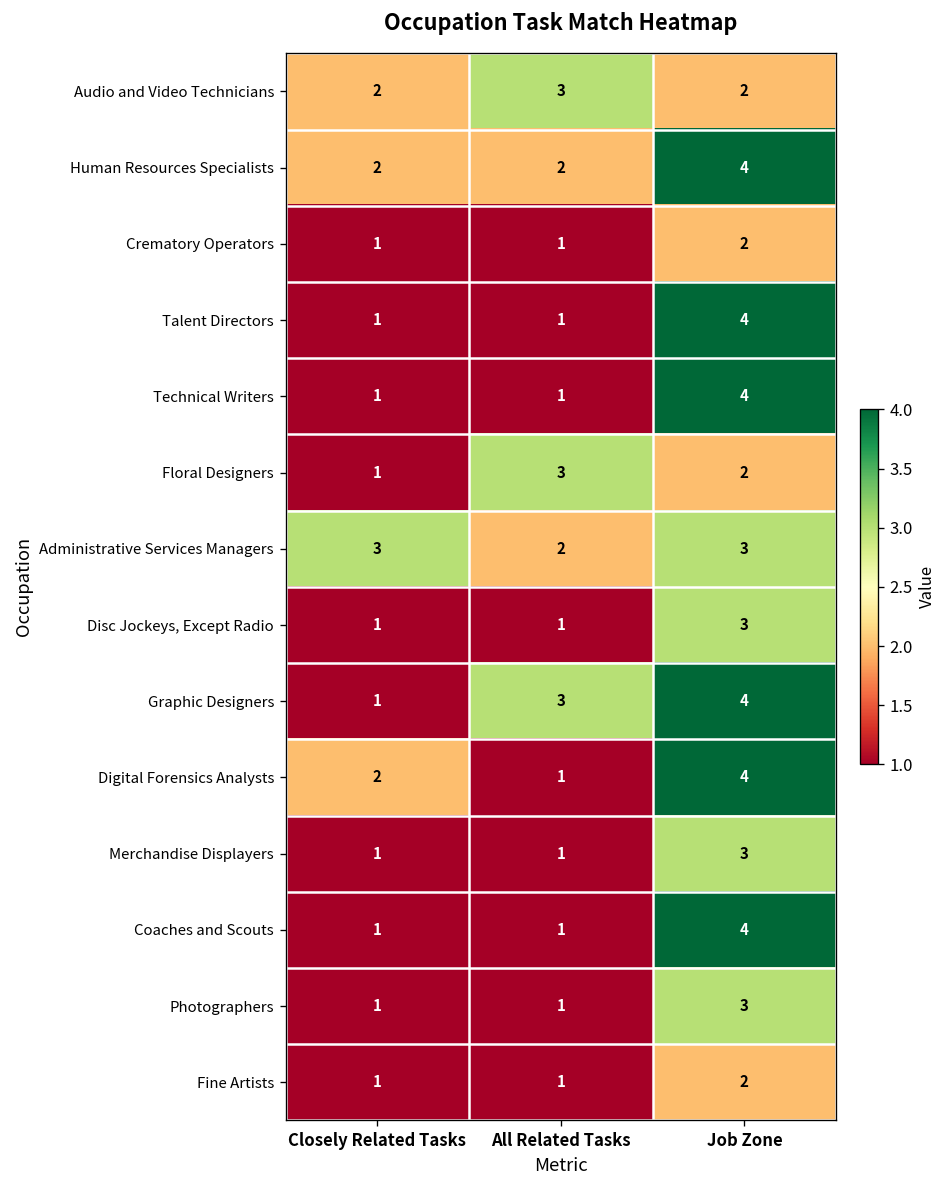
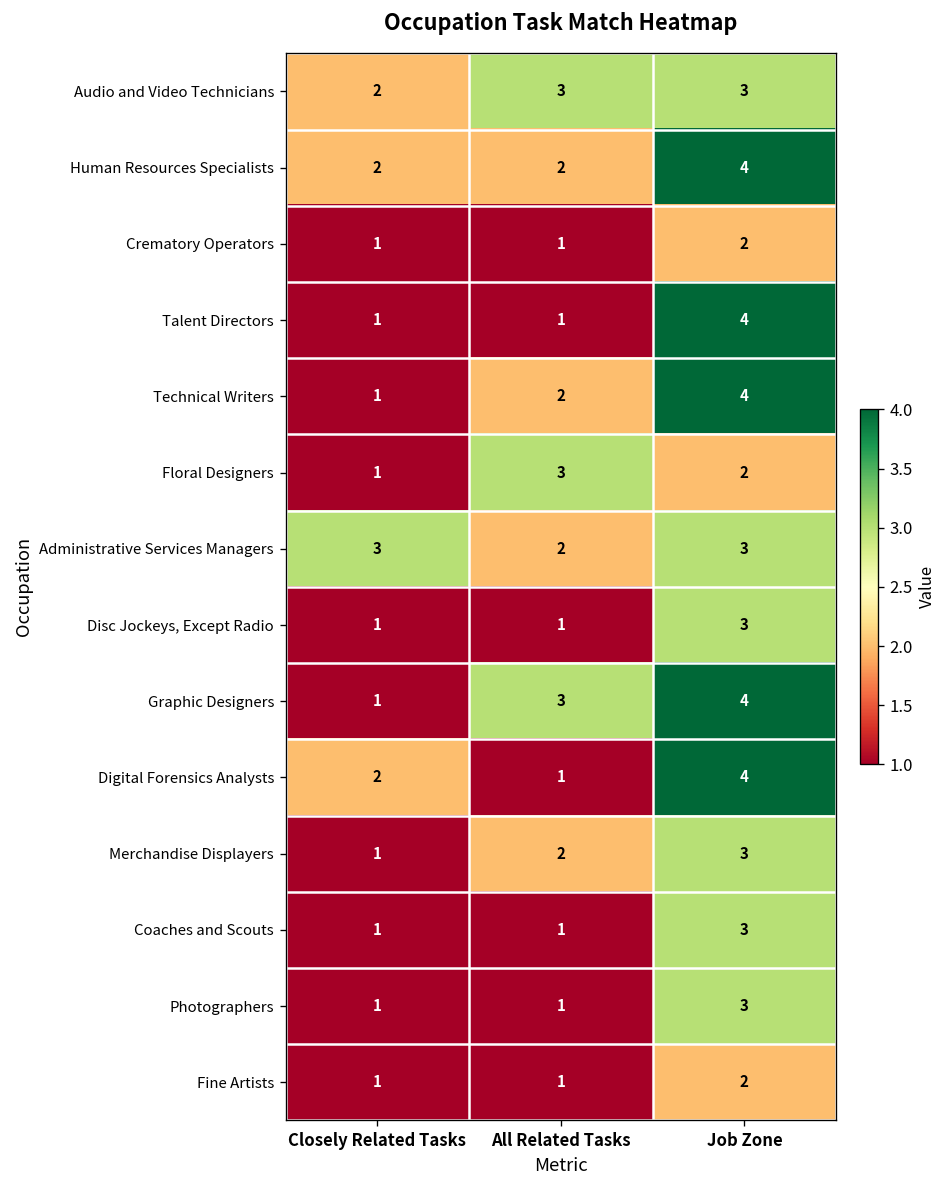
Audio and Video Technicians, Job Zone: 2 -> 3
Technical Writers, All Related Tasks: 1 -> 2
Merchandise Displayers, All Related Tasks: 1 -> 2
Coaches and Scouts, Job Zone: 4 -> 3
